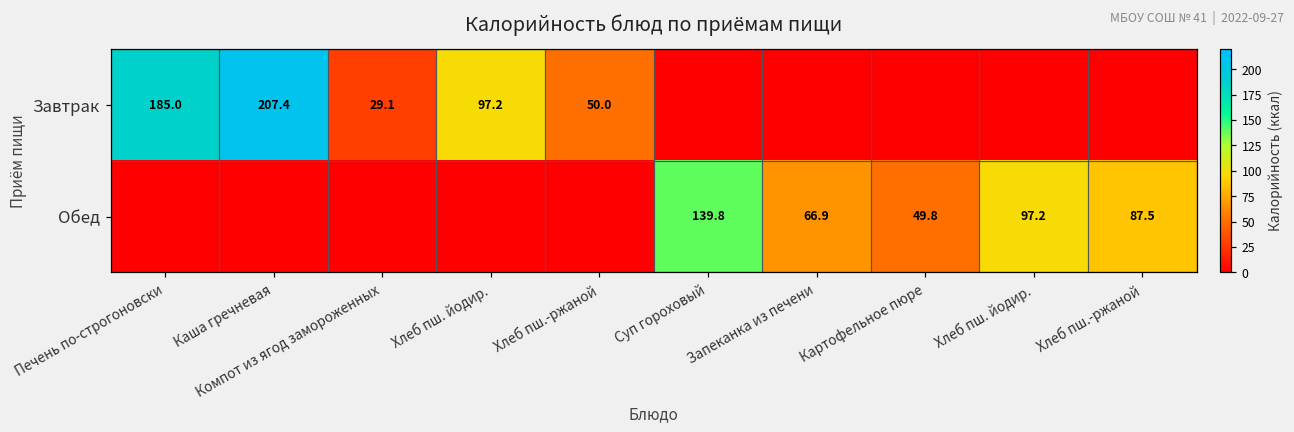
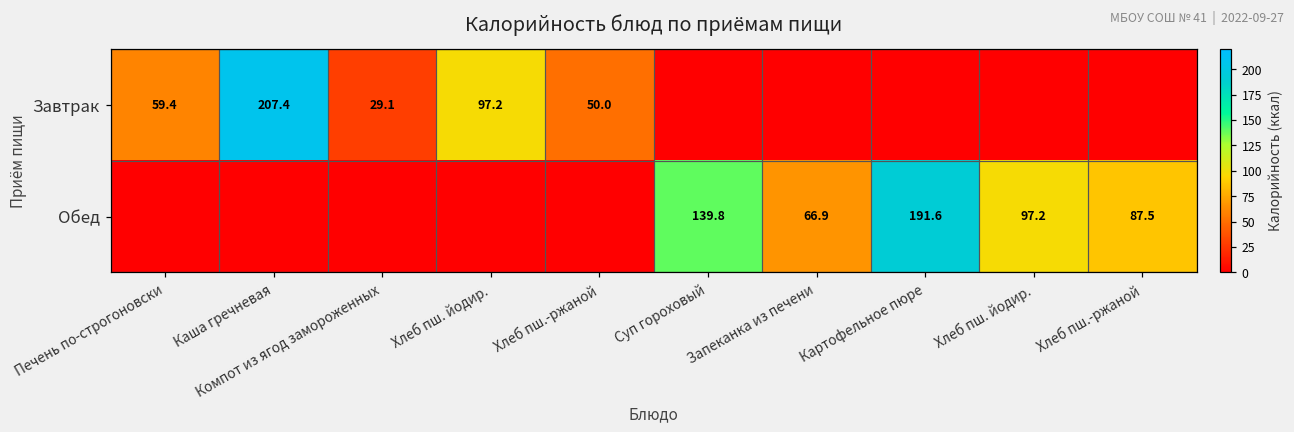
Завтрак, Печень по-строгоновски: 185.0 -> 59.4
Обед, Картофельное пюре: 49.8 -> 191.6
